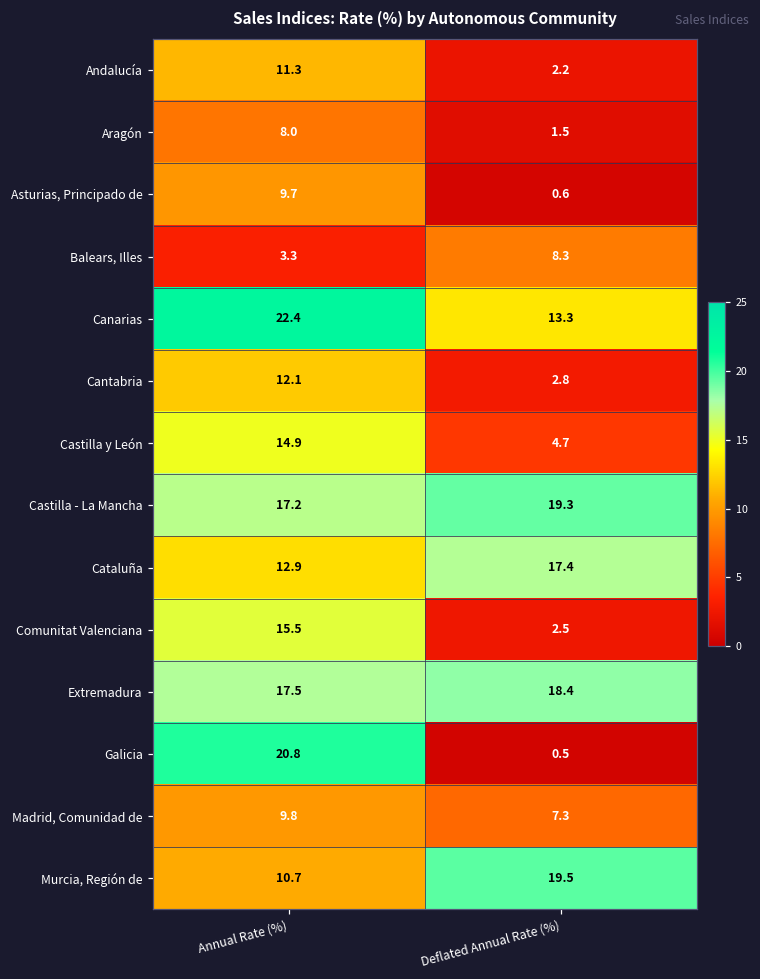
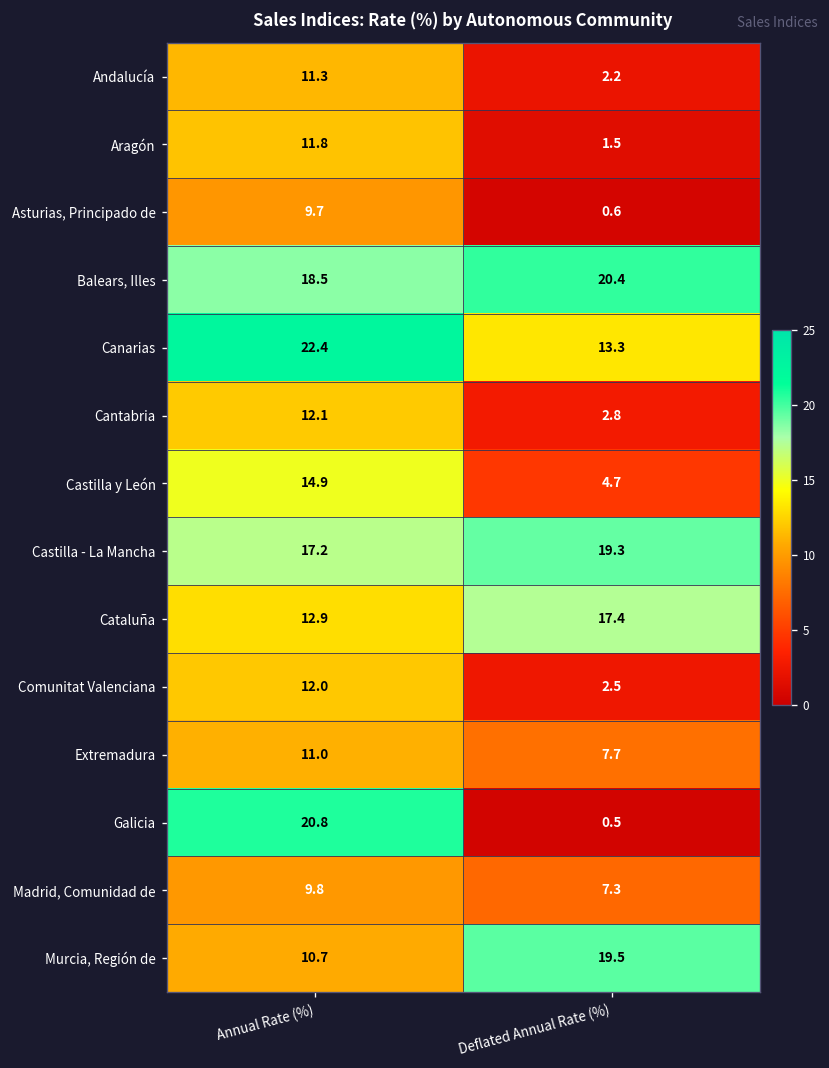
Aragón, Annual Rate (%): 8.0 -> 11.8
Balears, Illes, Annual Rate (%): 3.3 -> 18.5
Balears, Illes, Deflated Annual Rate (%): 8.3 -> 20.4
Comunitat Valenciana, Annual Rate (%): 15.5 -> 12.0
Extremadura, Annual Rate (%): 17.5 -> 11.0
Extremadura, Deflated Annual Rate (%): 18.4 -> 7.7
